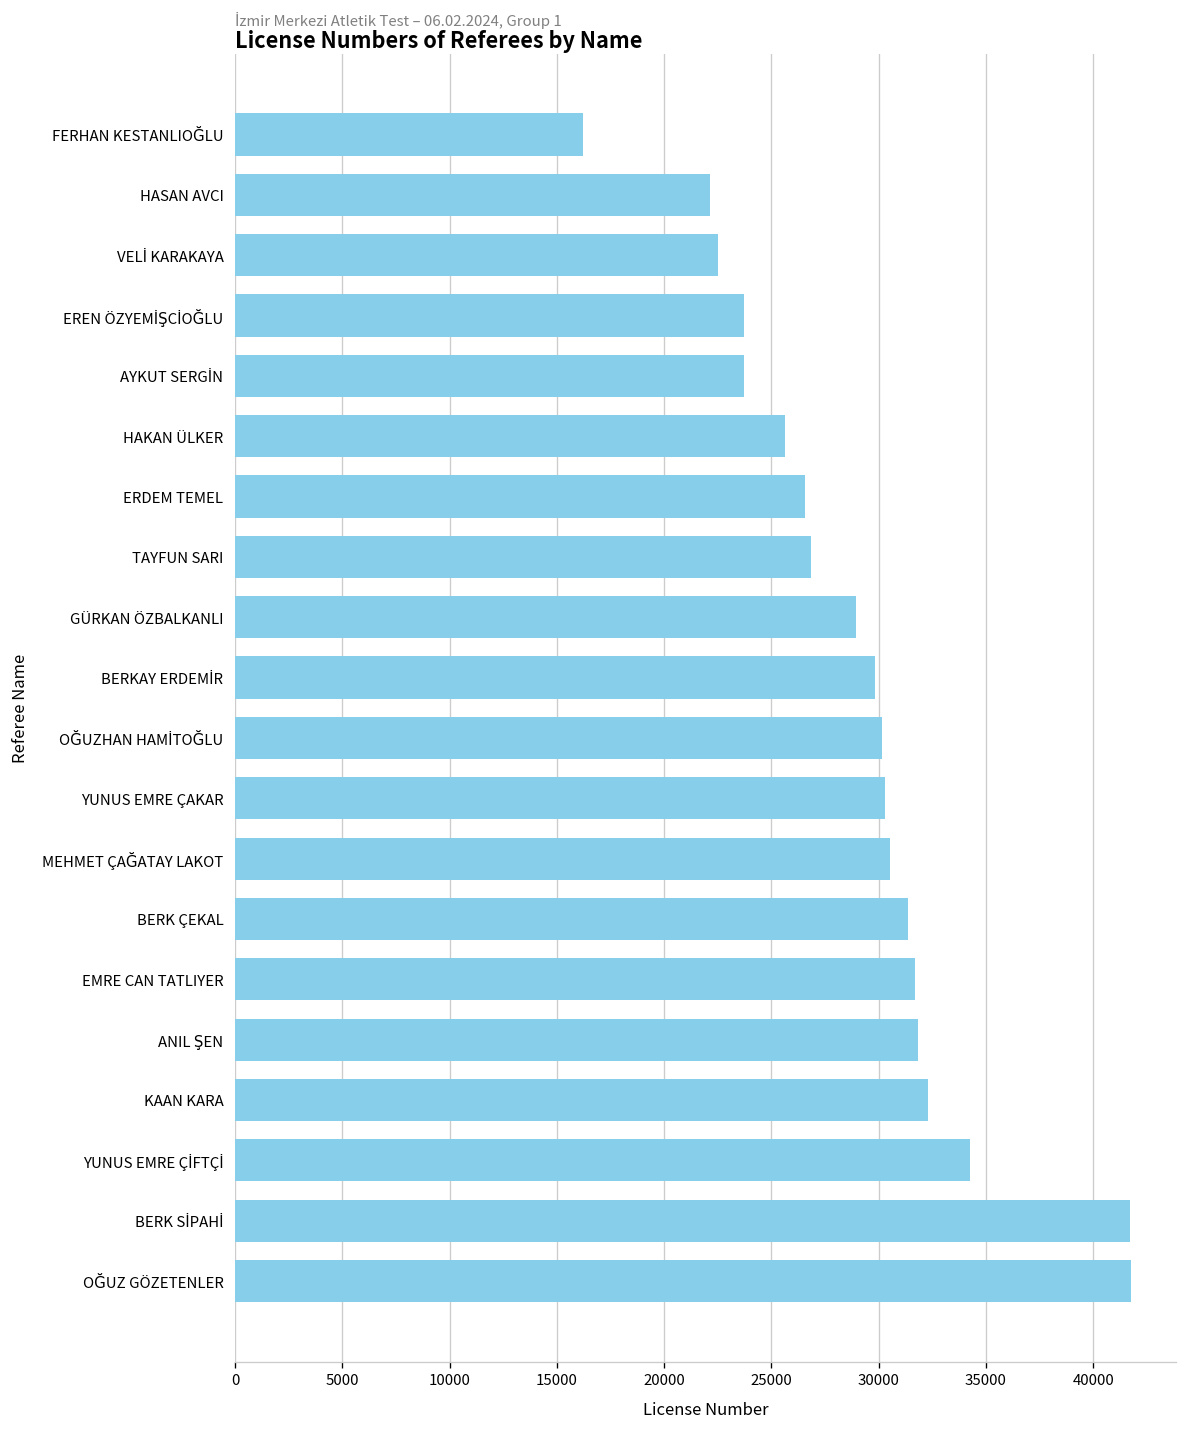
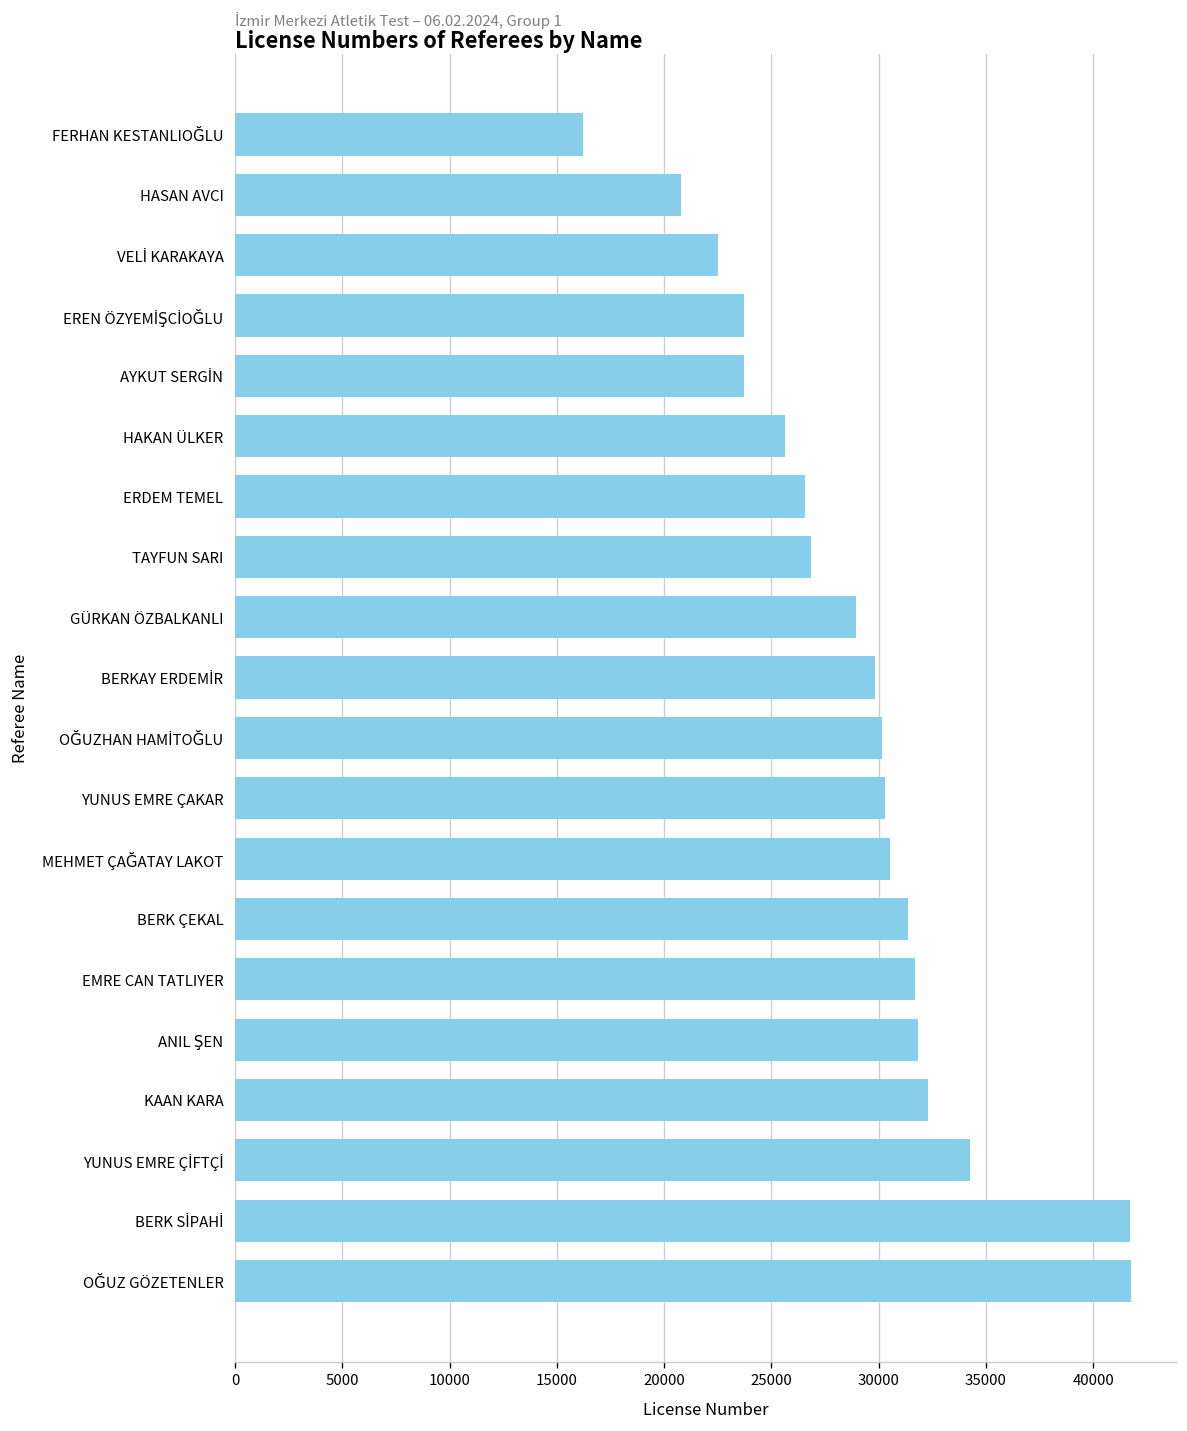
HASAN AVCI: 22100 -> 20800
